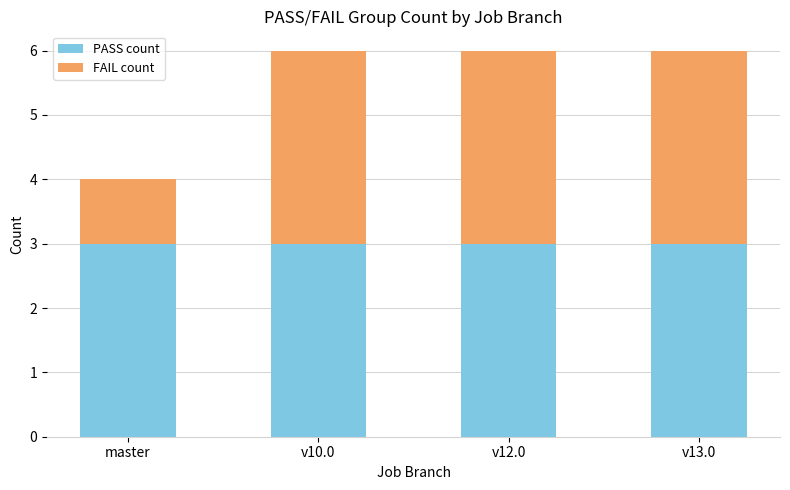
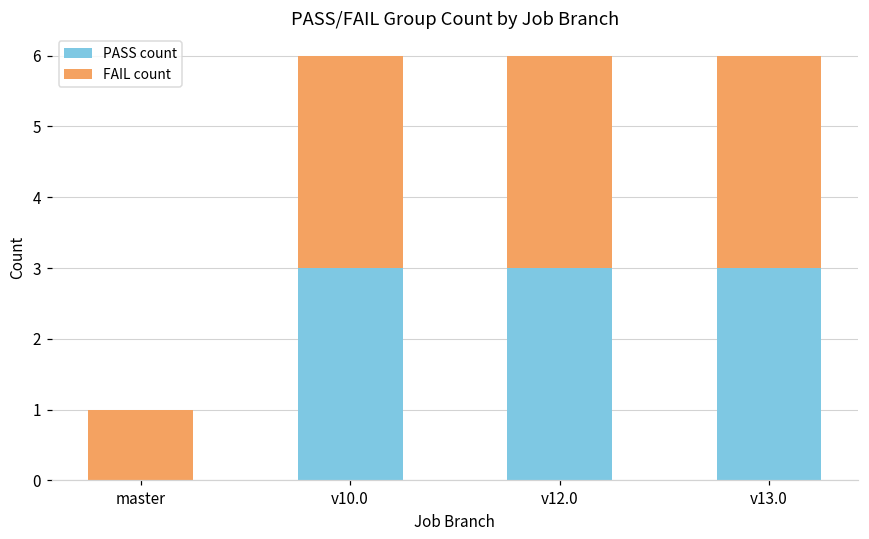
PASS count, master: 3 -> 0
